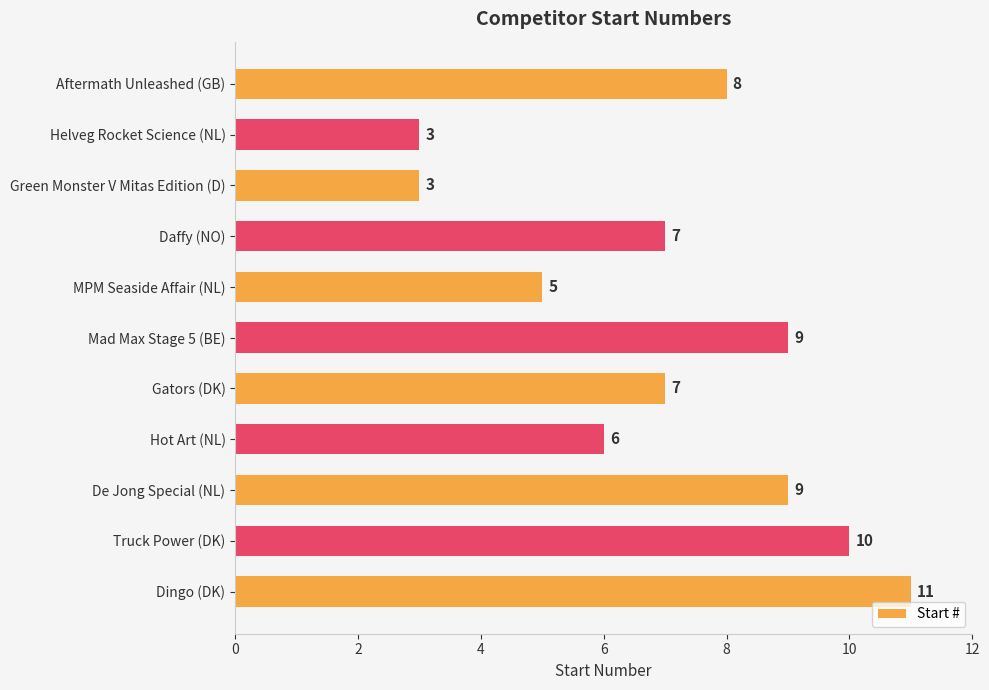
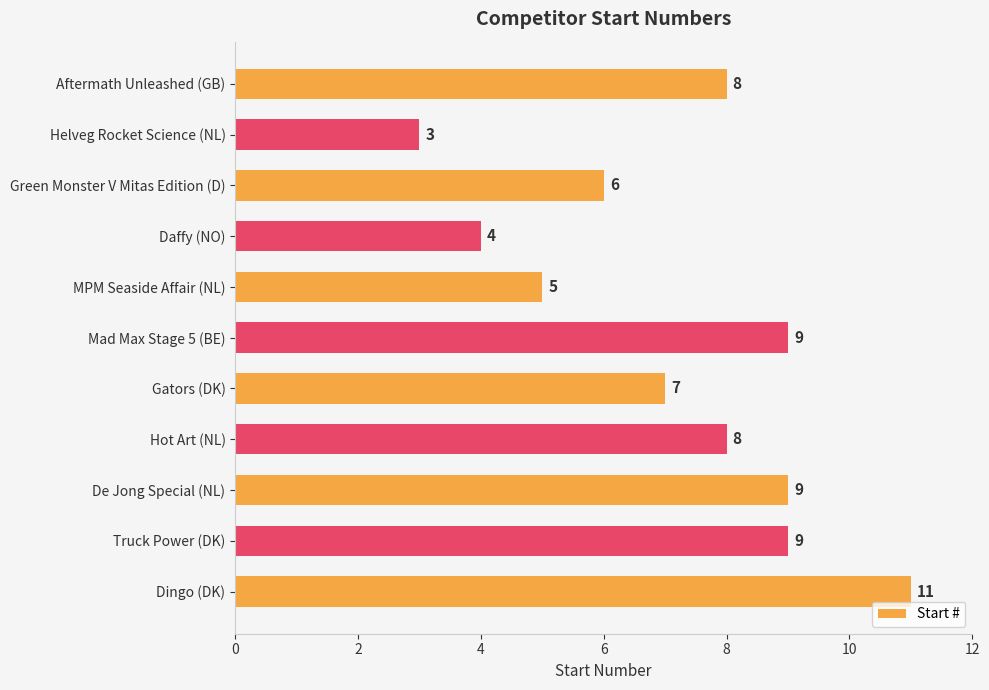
Green Monster V Mitas Edition (D): 3 -> 6
Daffy (NO): 7 -> 4
Hot Art (NL): 6 -> 8
Truck Power (DK): 10 -> 9
